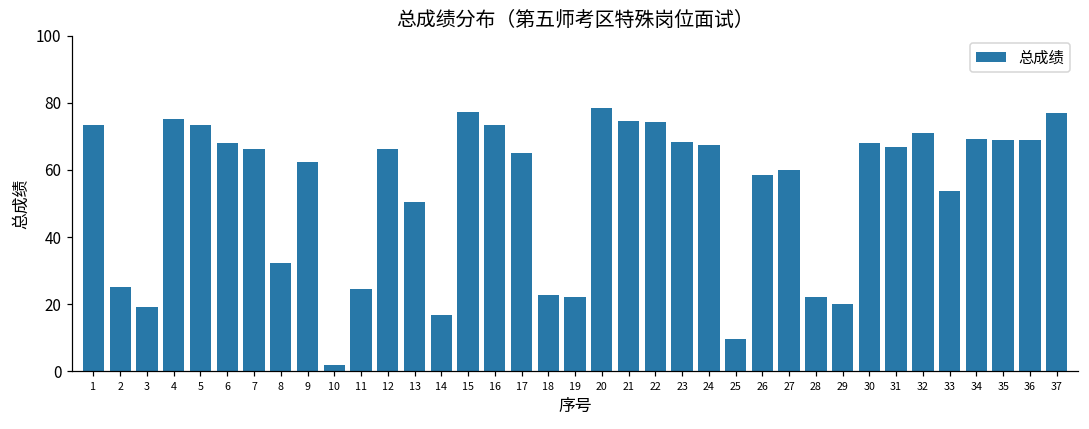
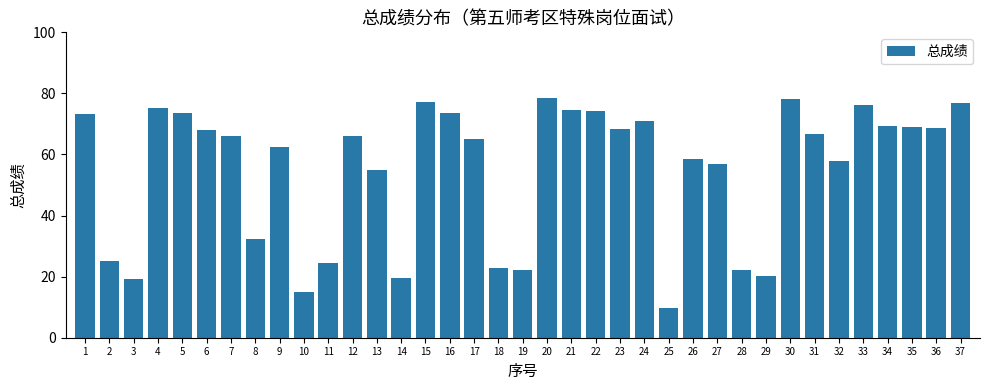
10: 2 -> 15
13: 51 -> 55
14: 17 -> 20
24: 68 -> 71
27: 60 -> 57
30: 68 -> 78
32: 71 -> 58
33: 54 -> 76
